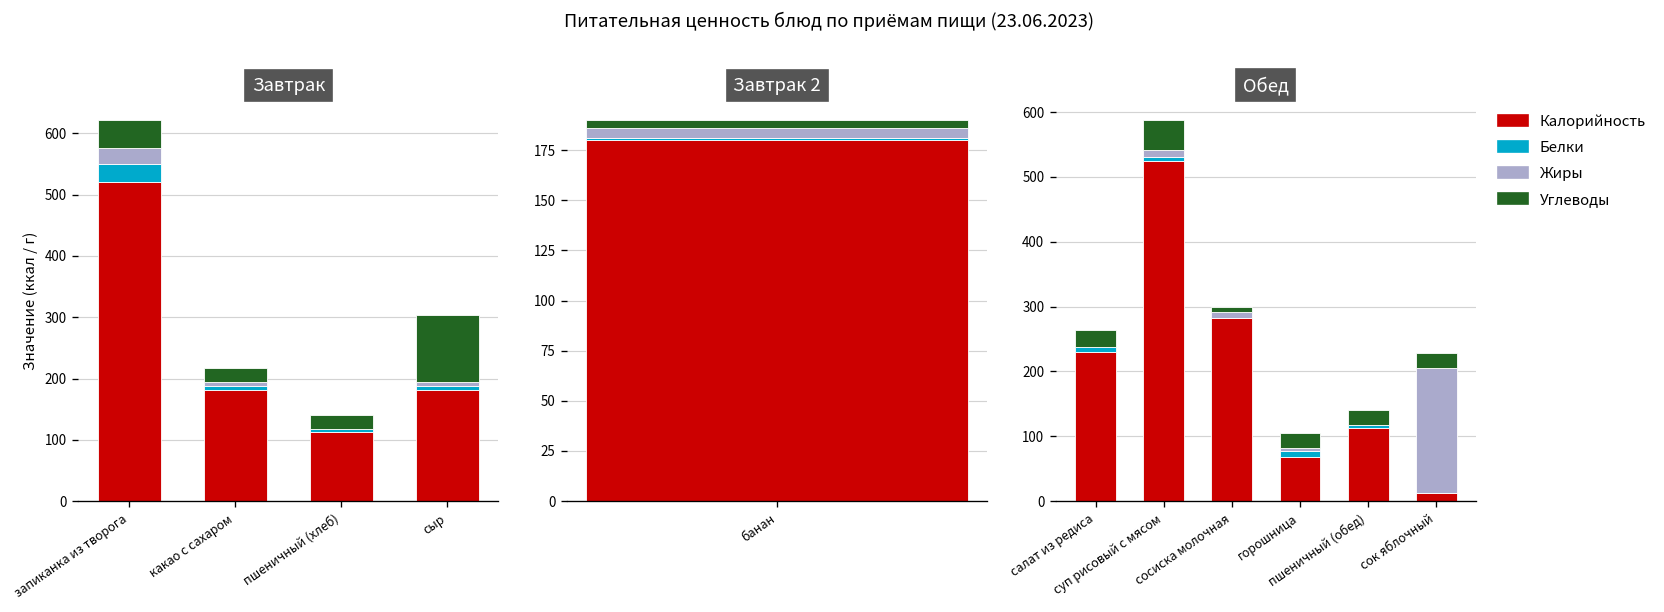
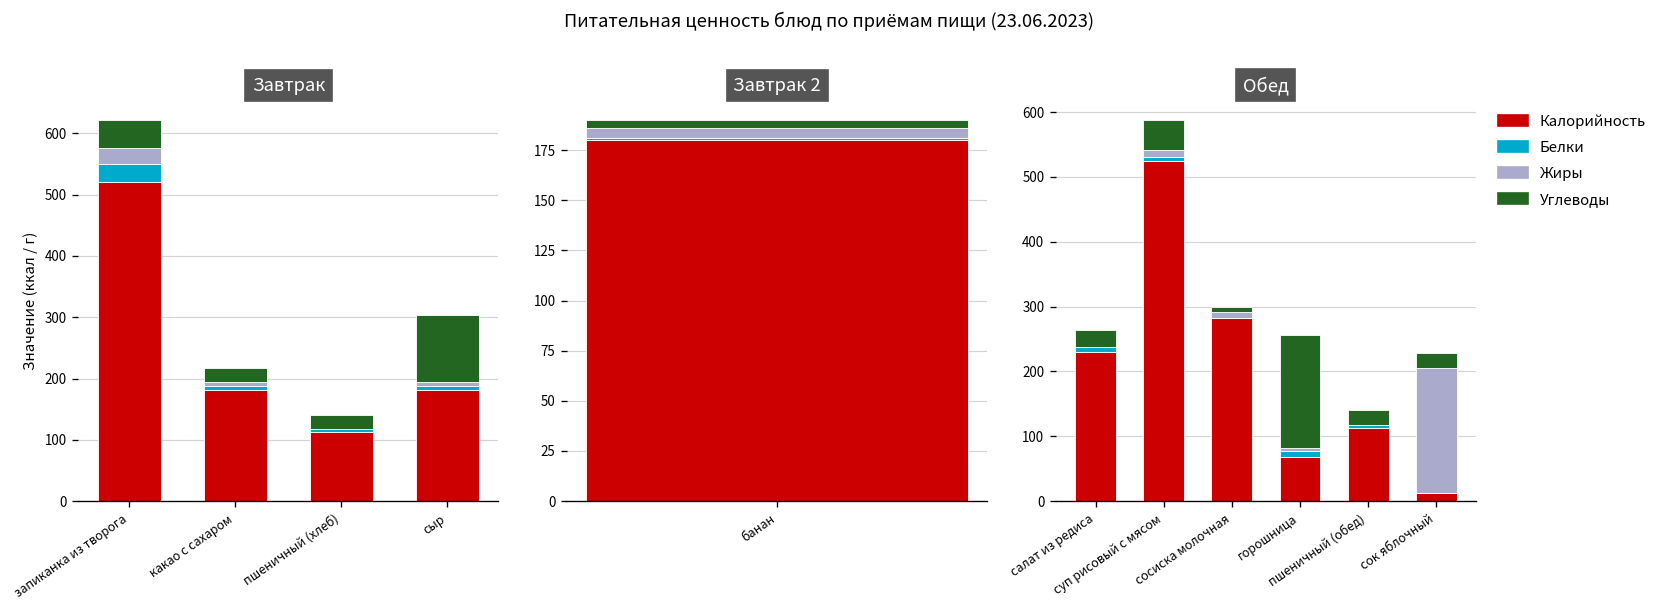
Обед, Углеводы, горошница: 20 -> 170
